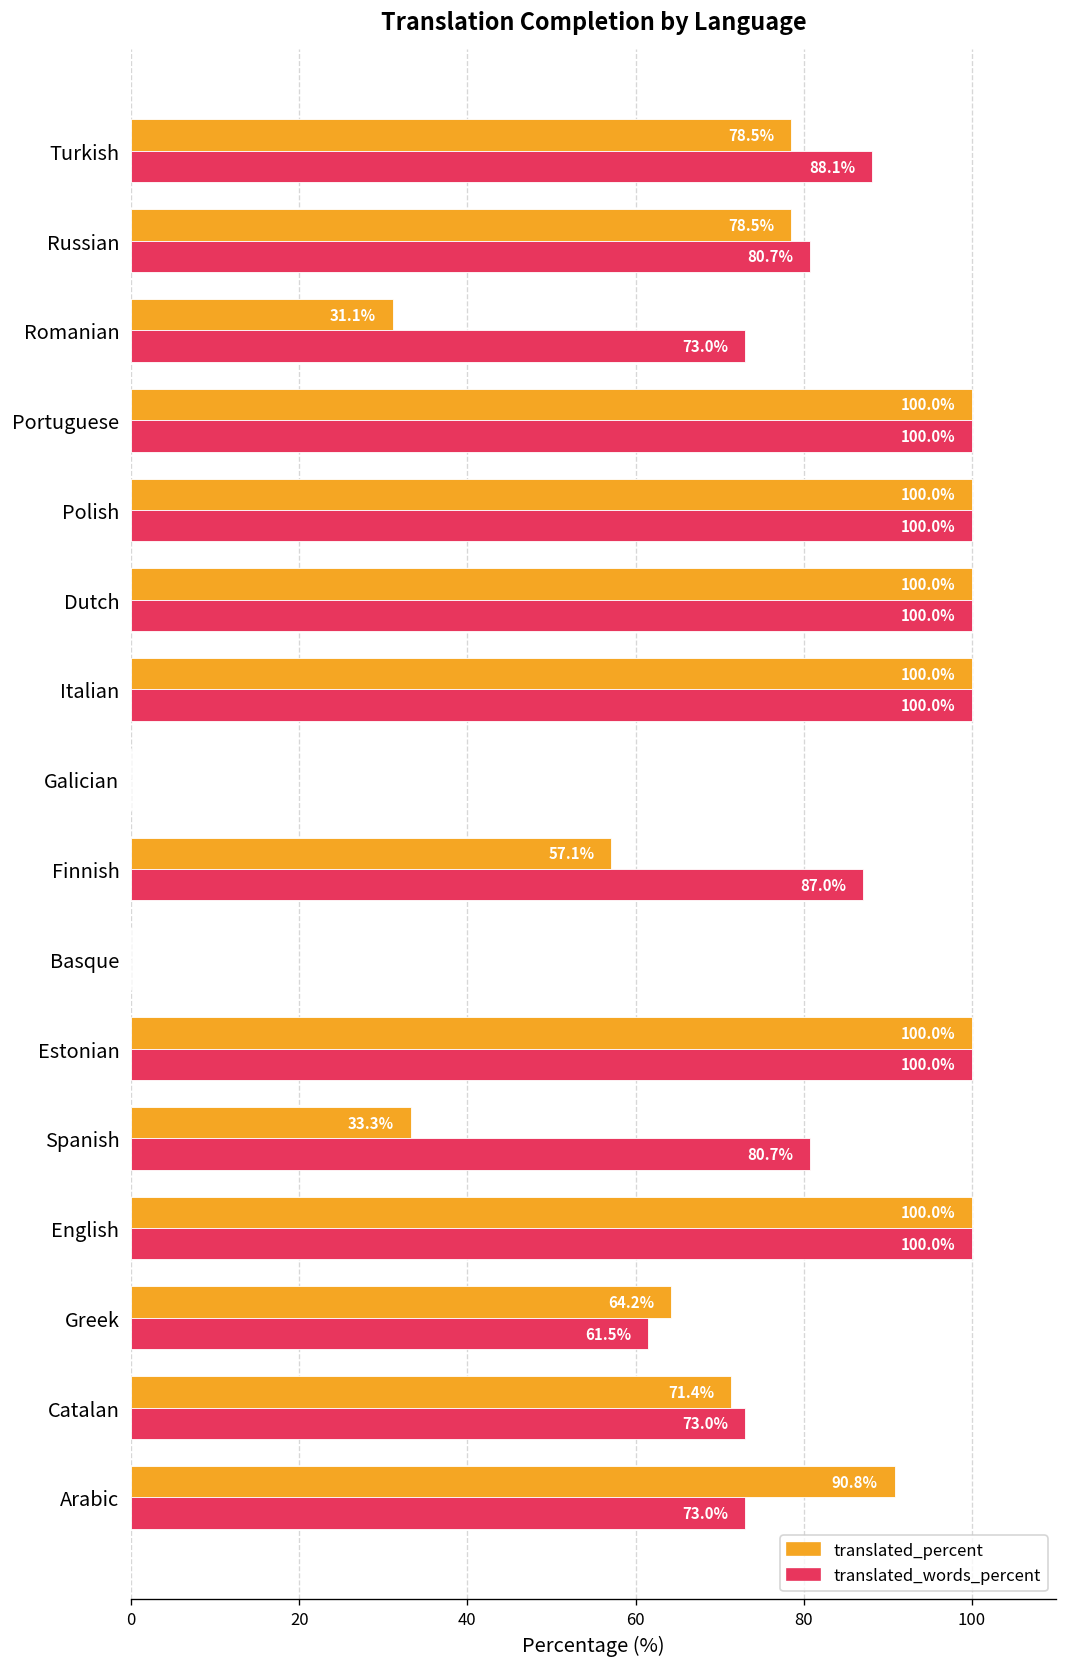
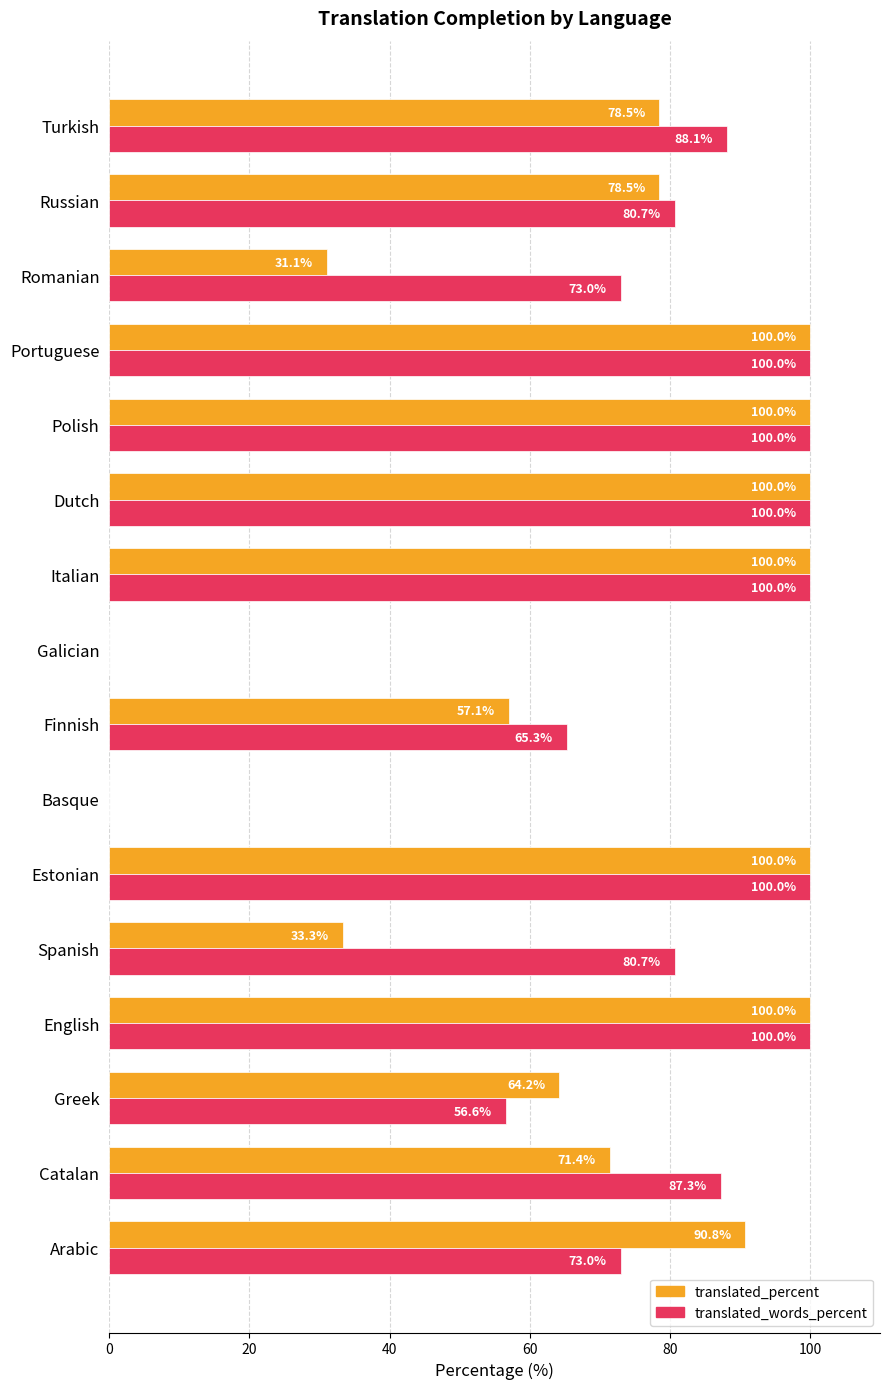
translated_words_percent, Finnish: 87.0% -> 65.3%
translated_words_percent, Greek: 61.5% -> 56.6%
translated_words_percent, Catalan: 73.0% -> 87.3%
